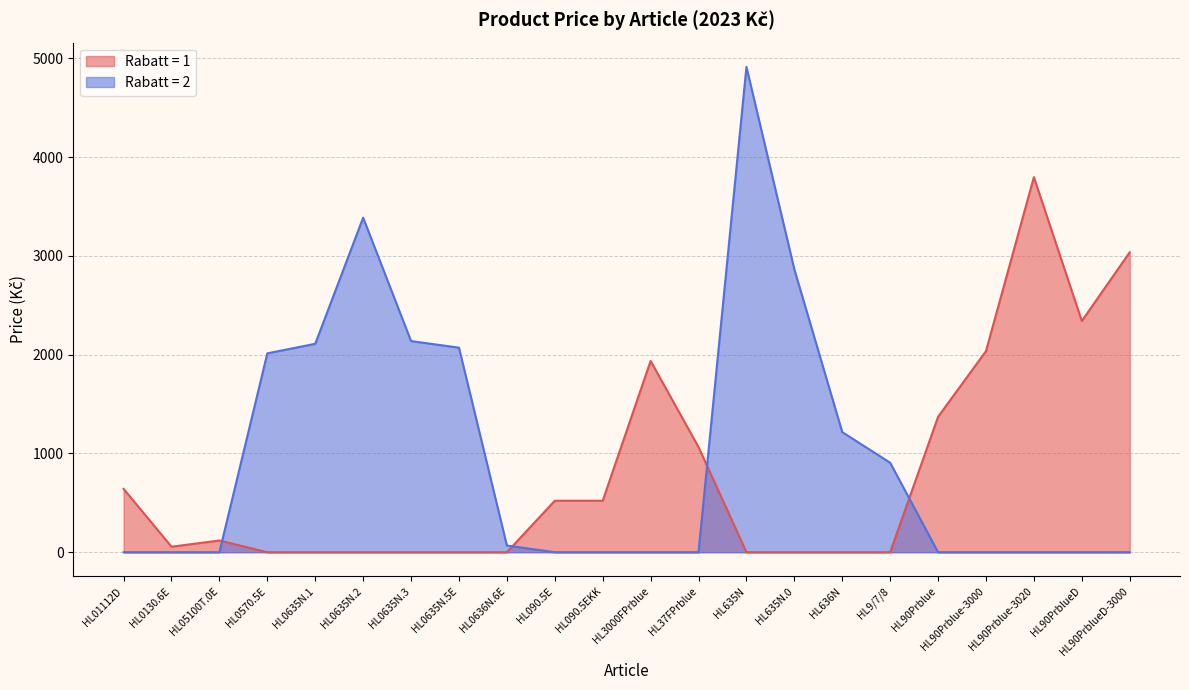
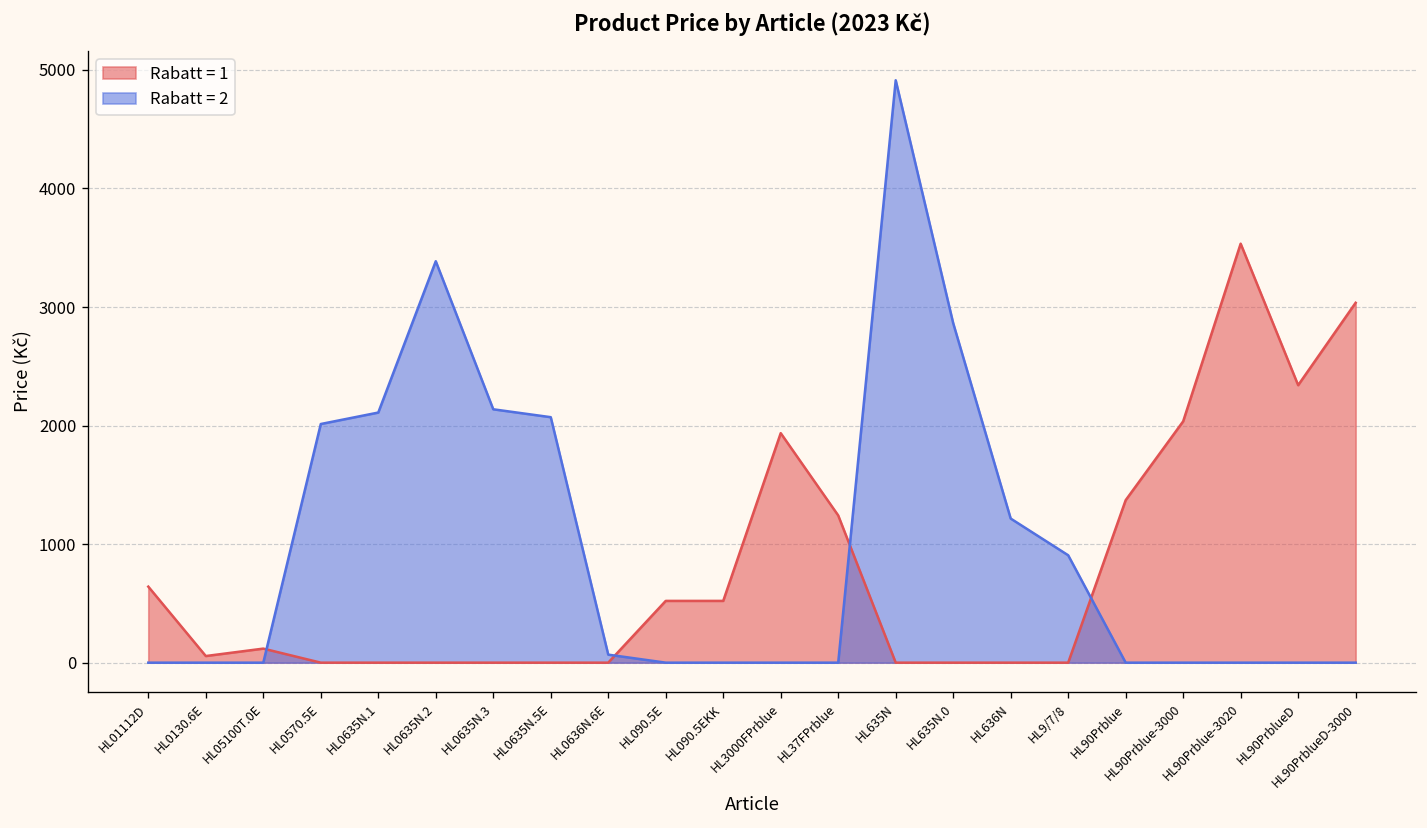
Rabatt = 1, HL37FPrblue: 1100 -> 1200
Rabatt = 1, HL90Prblue-3020: 3800 -> 3500
